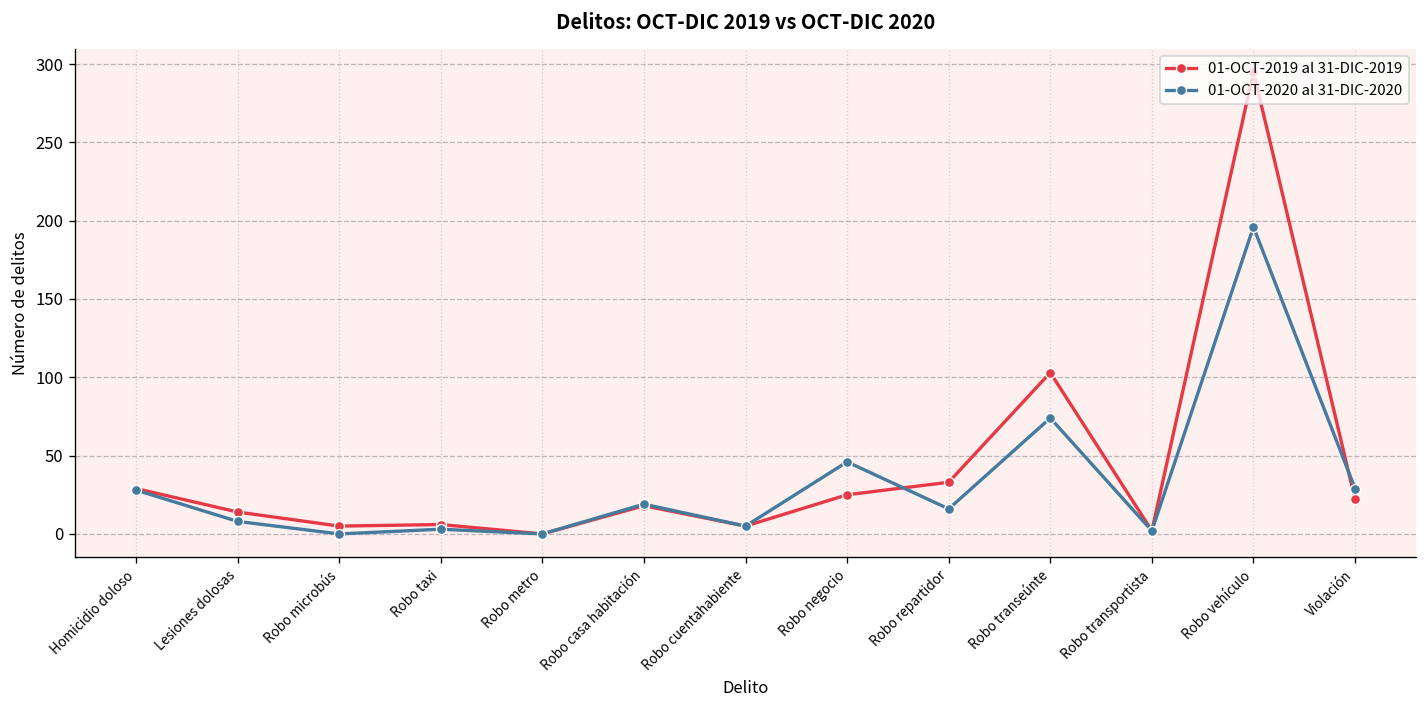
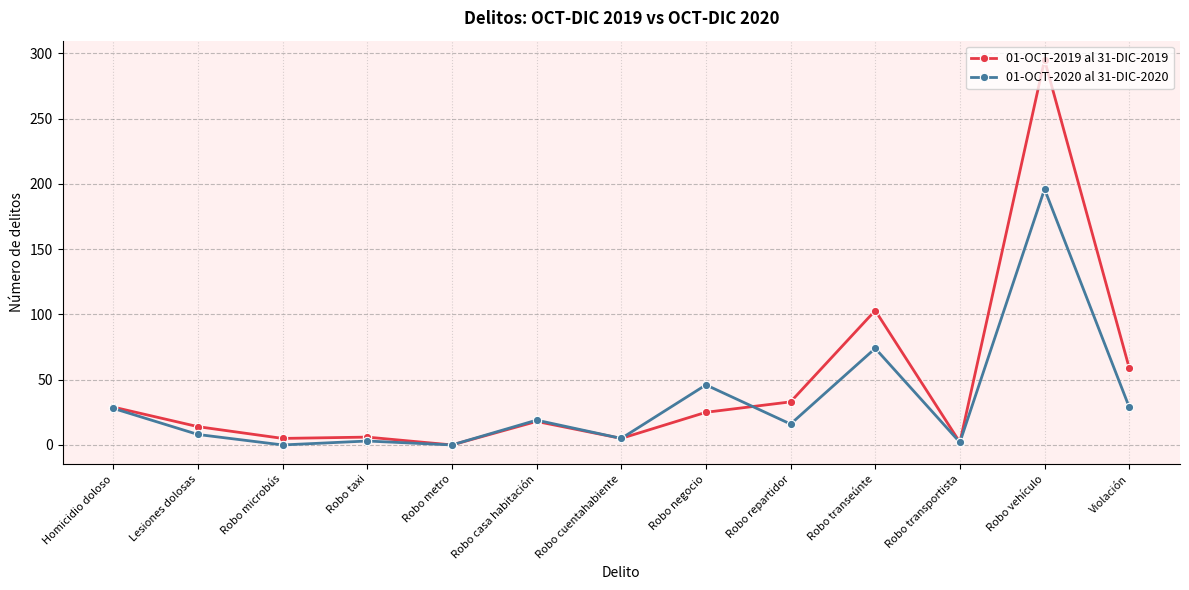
01-OCT-2019 al 31-DIC-2019, Violación: 22 -> 59
